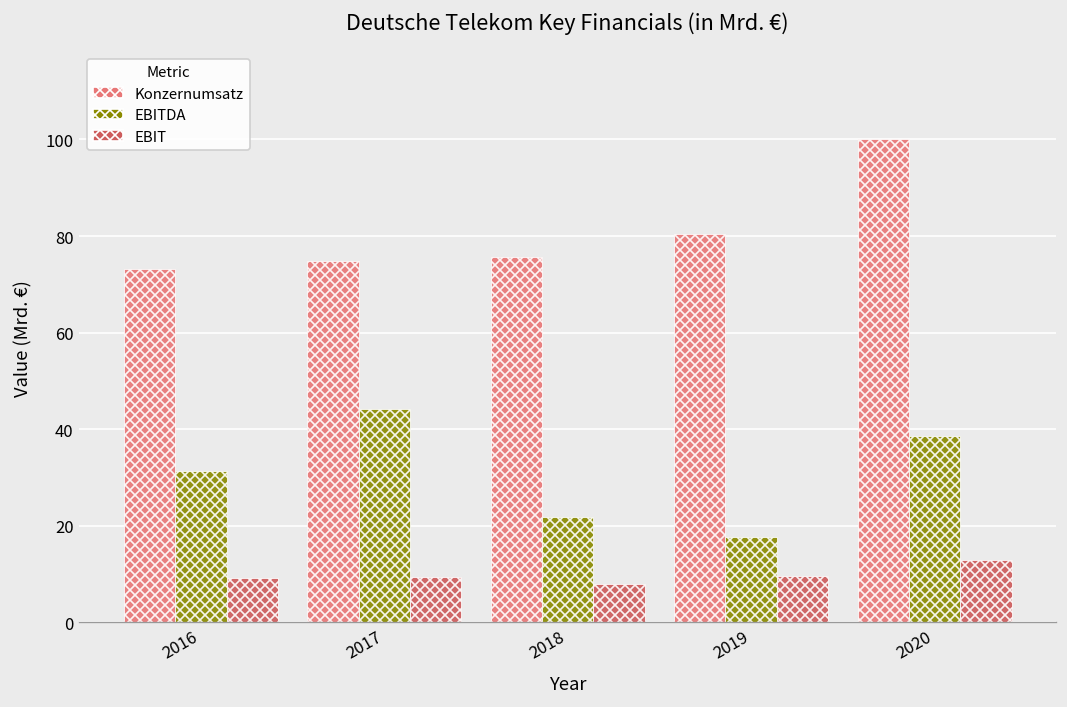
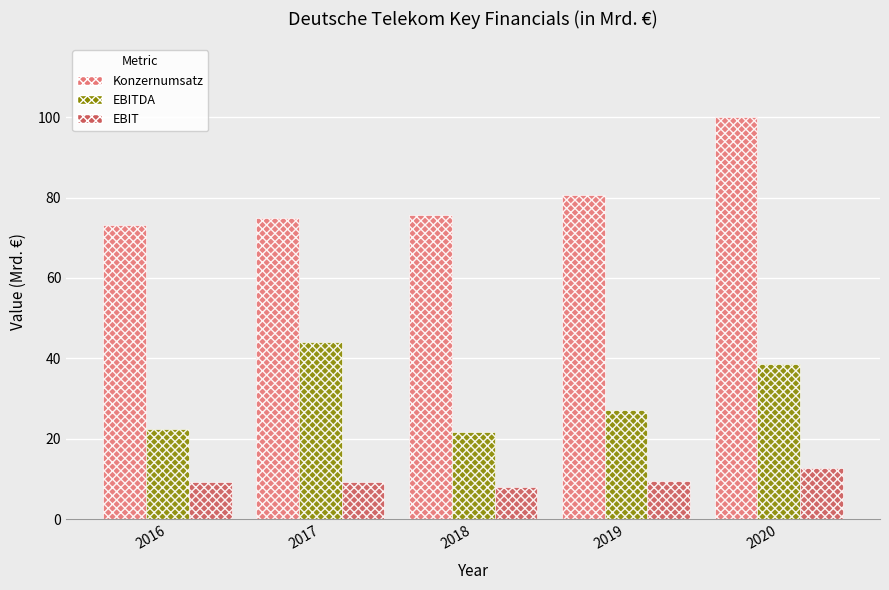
EBITDA, 2016: 31 -> 23
EBITDA, 2019: 18 -> 27
